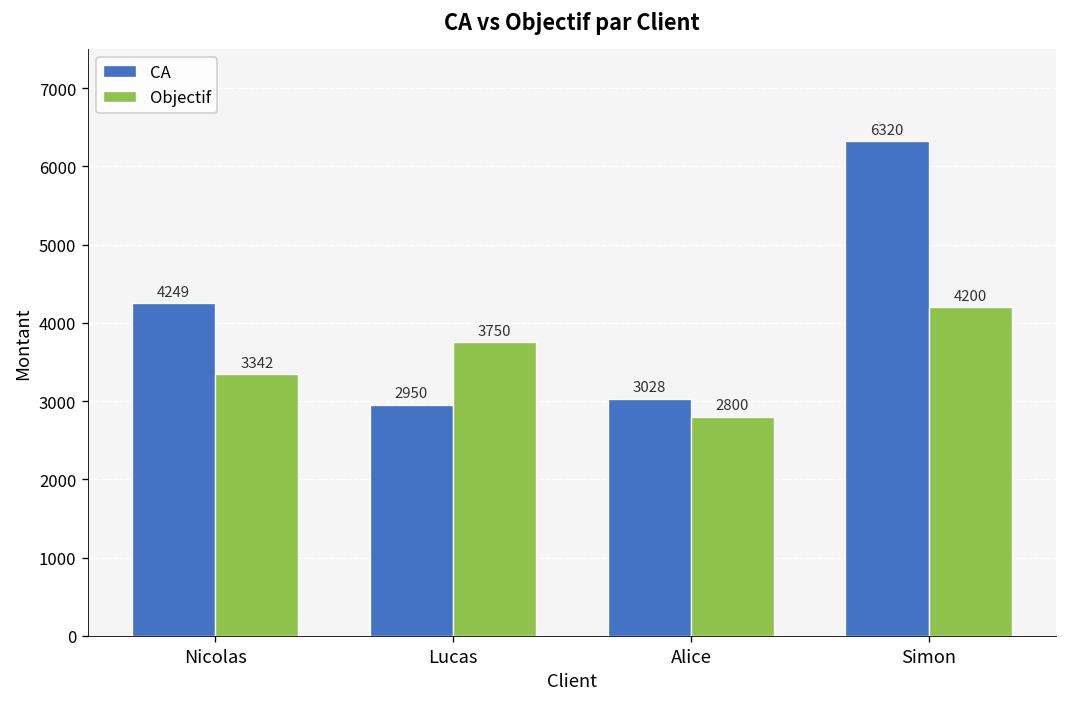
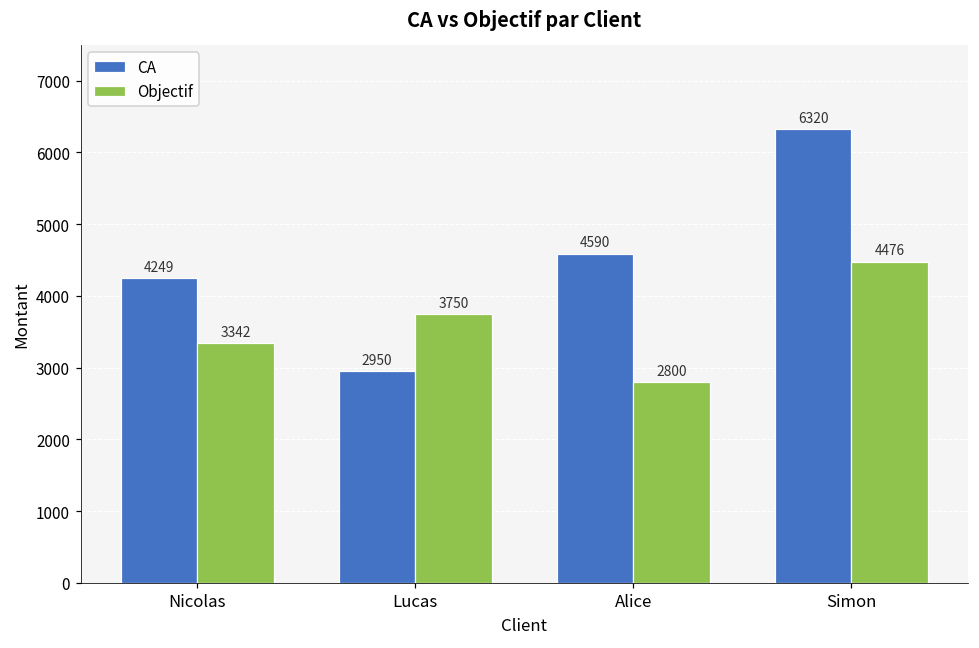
CA, Alice: 3028 -> 4590
Objectif, Simon: 4200 -> 4476
